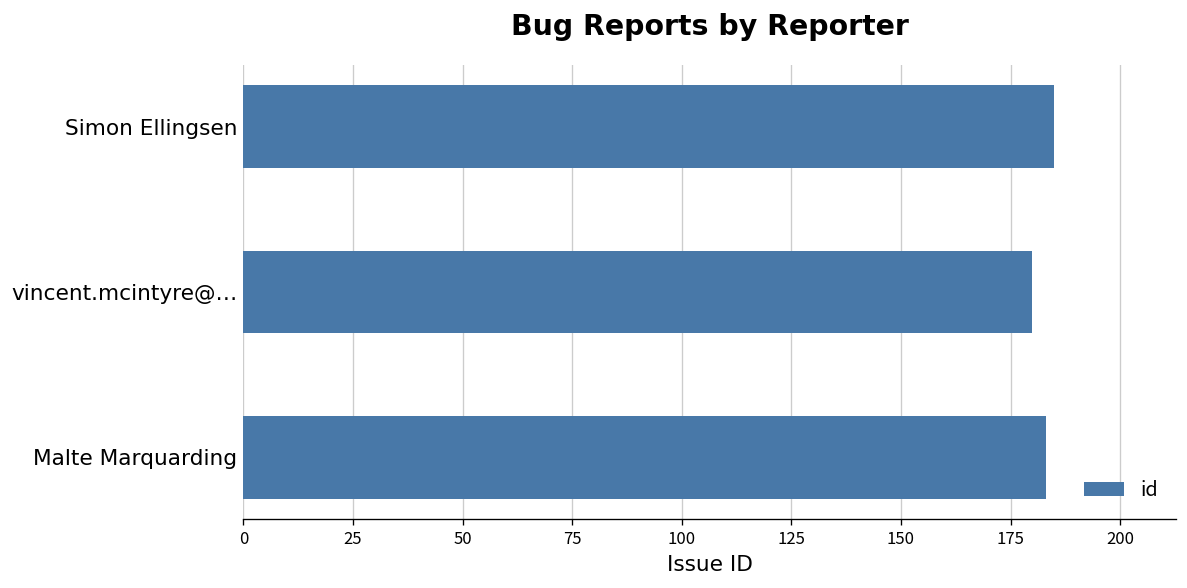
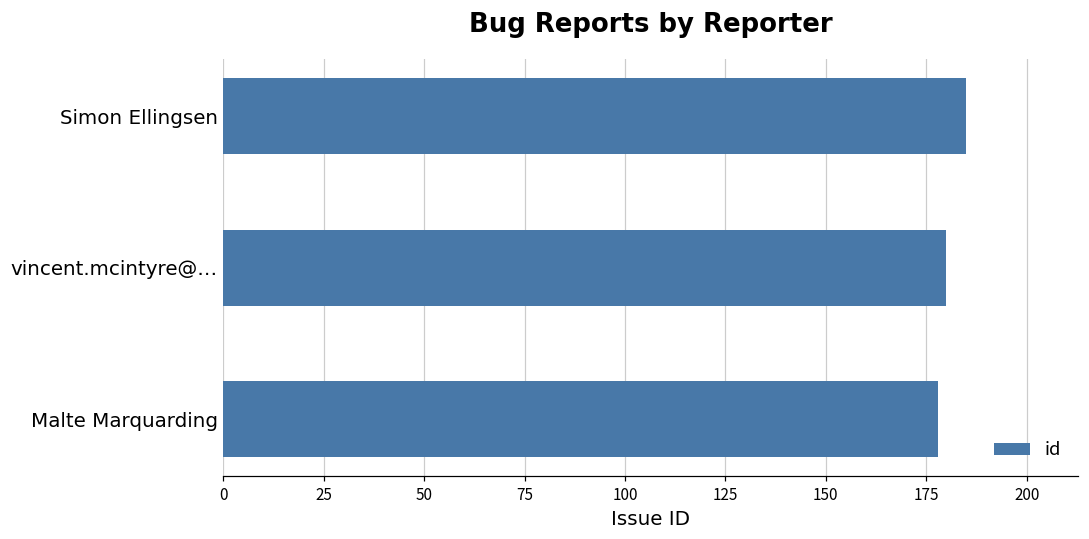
Malte Marquarding: 183 -> 178
